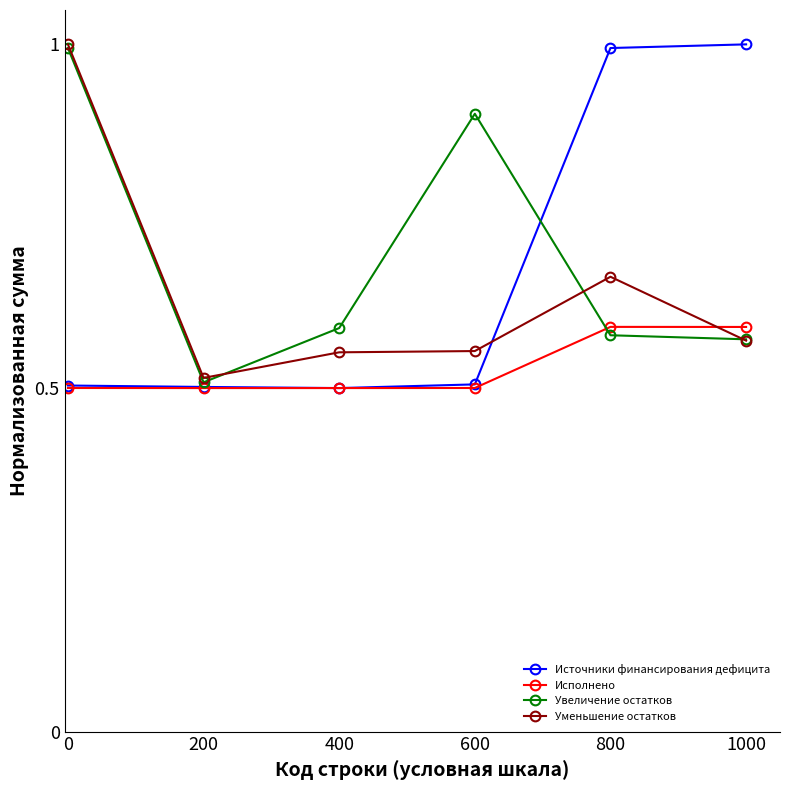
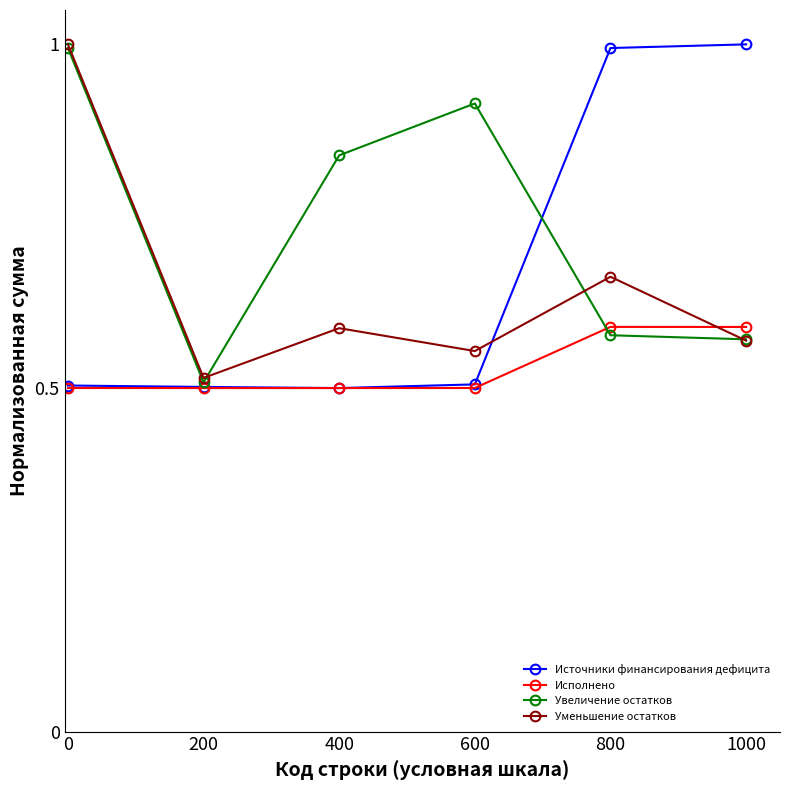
Увеличение остатков, 400: 0.59 -> 0.84
Уменьшение остатков, 400: 0.55 -> 0.59
Увеличение остатков, 600: 0.90 -> 0.91
